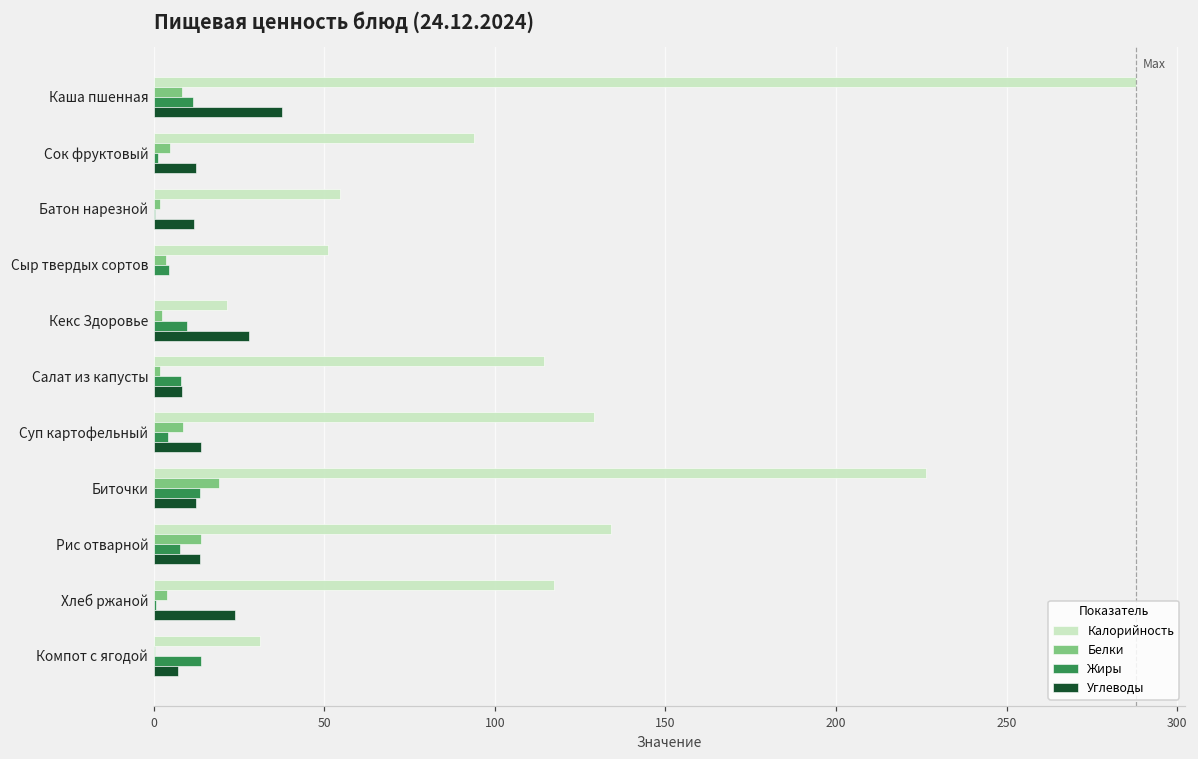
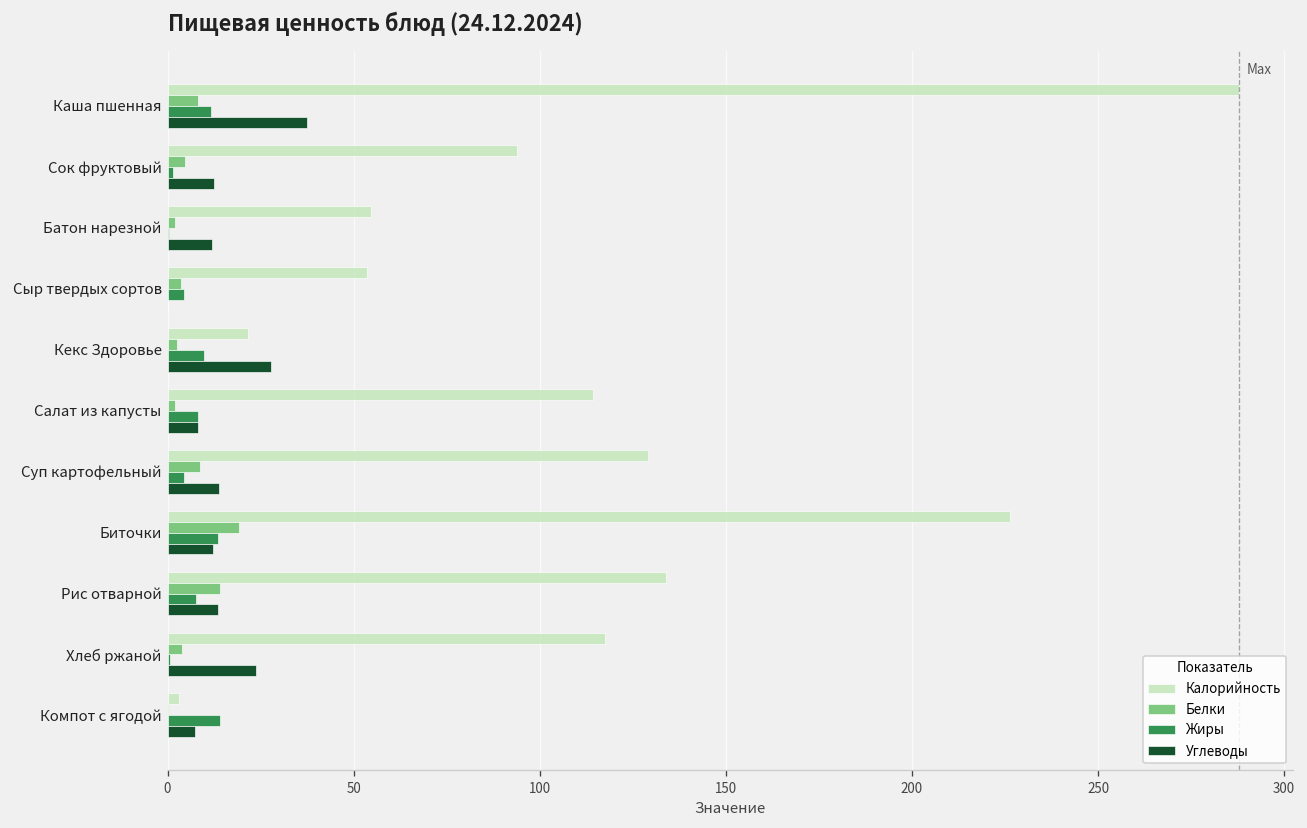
Калорийность, Сыр твердых сортов: 51 -> 54
Калорийность, Компот с ягодой: 31 -> 3
